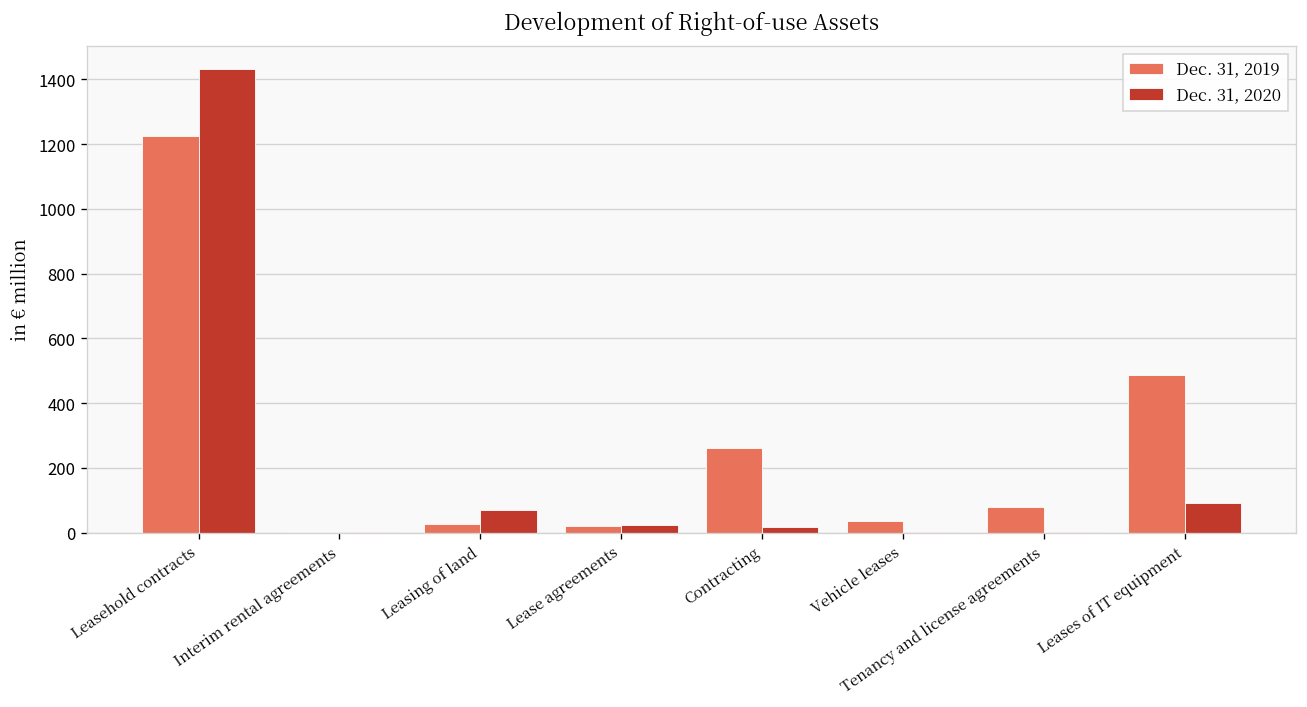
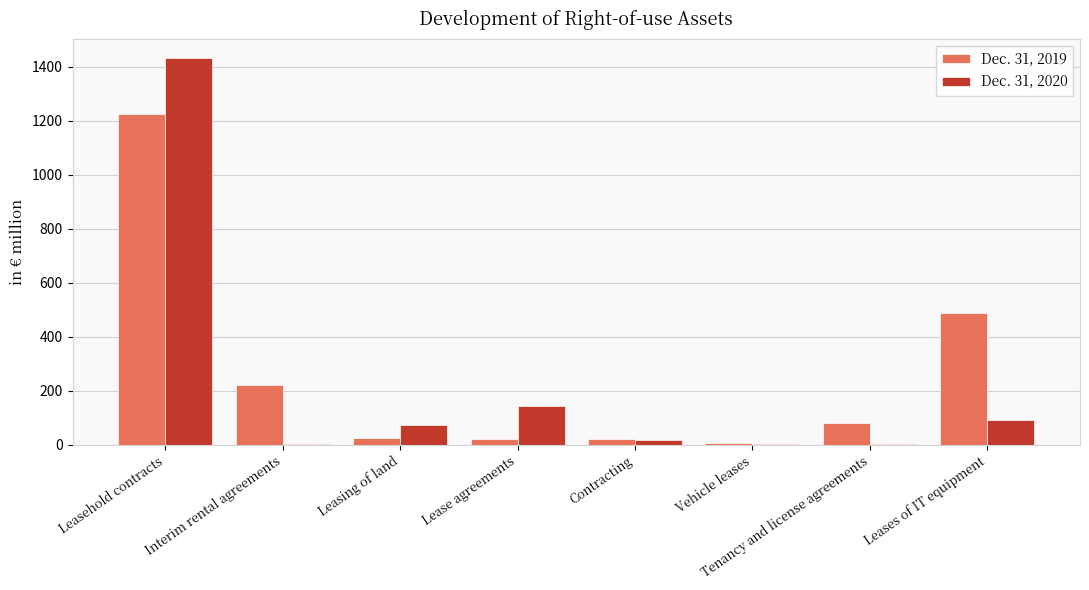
Dec. 31, 2019, Interim rental agreements: 0 -> 220
Dec. 31, 2020, Lease agreements: 20 -> 140
Dec. 31, 2019, Contracting: 260 -> 20
Dec. 31, 2019, Vehicle leases: 40 -> 10
